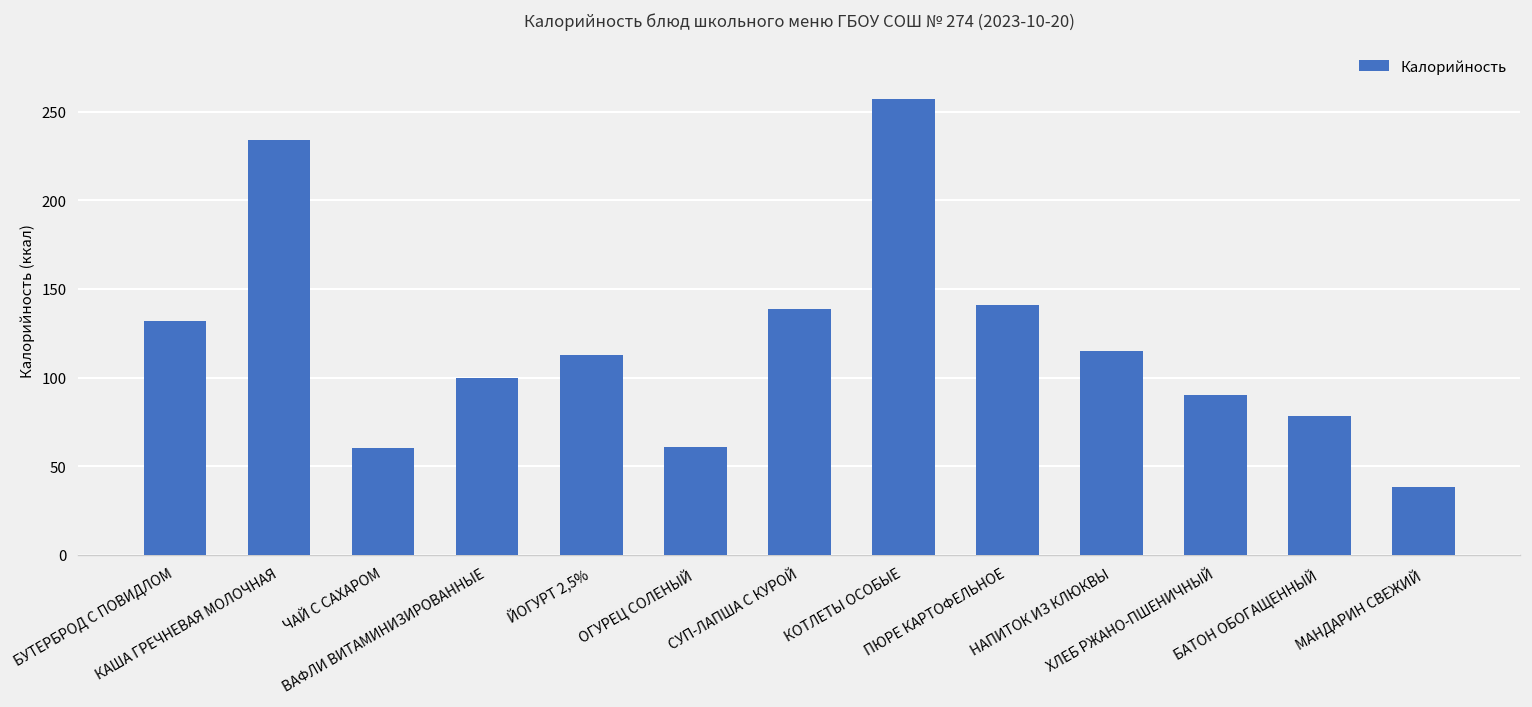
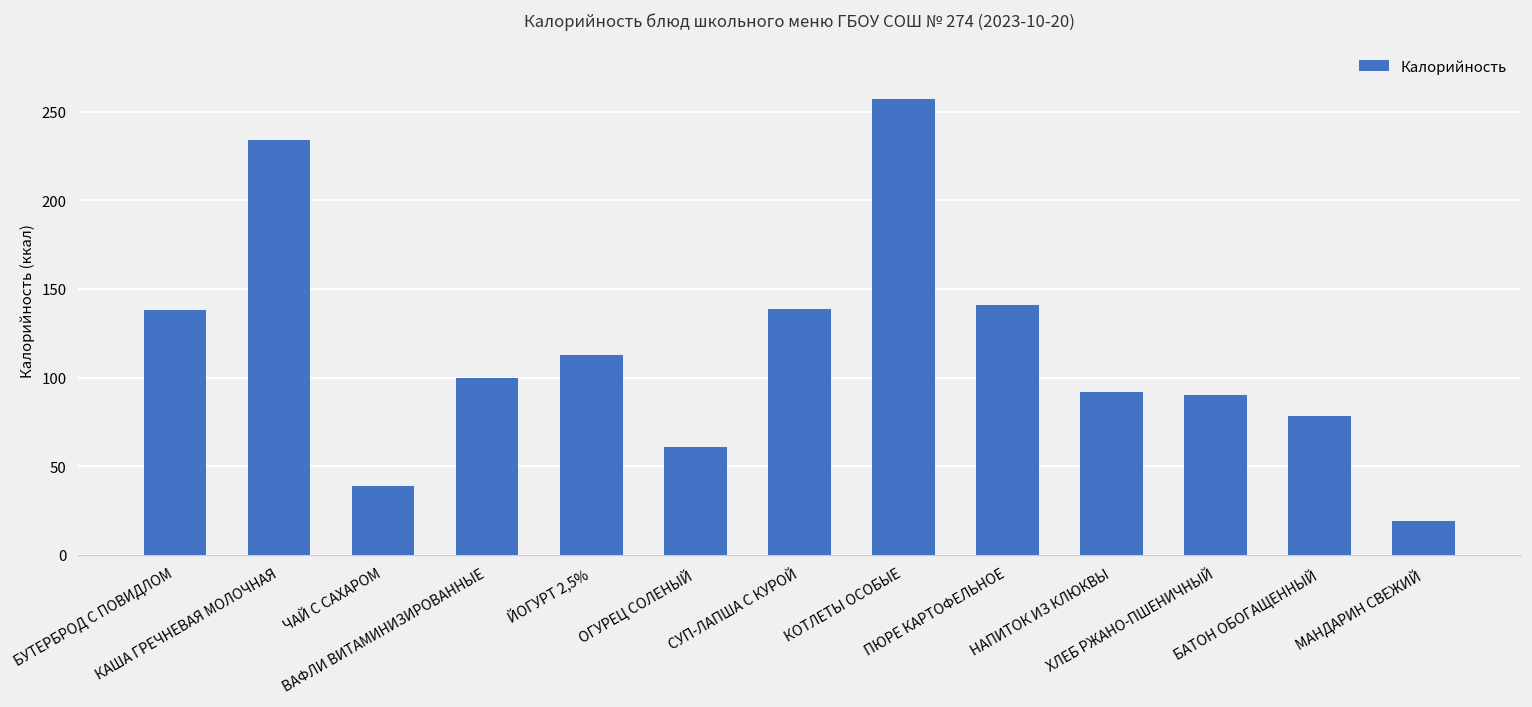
БУТЕРБРОД С ПОВИДЛОМ: 132 -> 138
ЧАЙ С САХАРОМ: 60 -> 39
НАПИТОК ИЗ КЛЮКВЫ: 115 -> 92
МАНДАРИН СВЕЖИЙ: 38 -> 19
